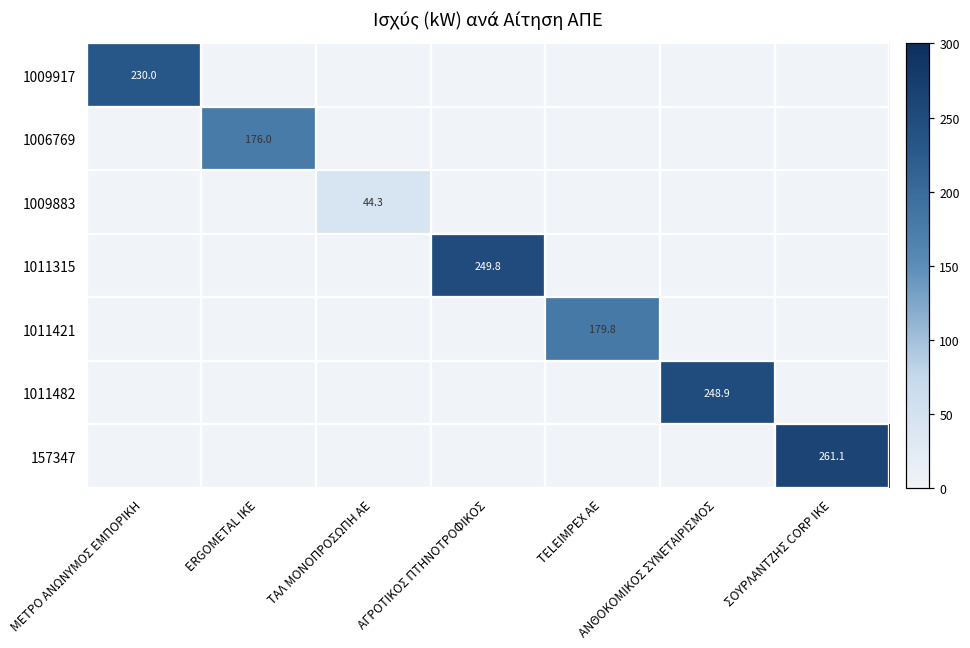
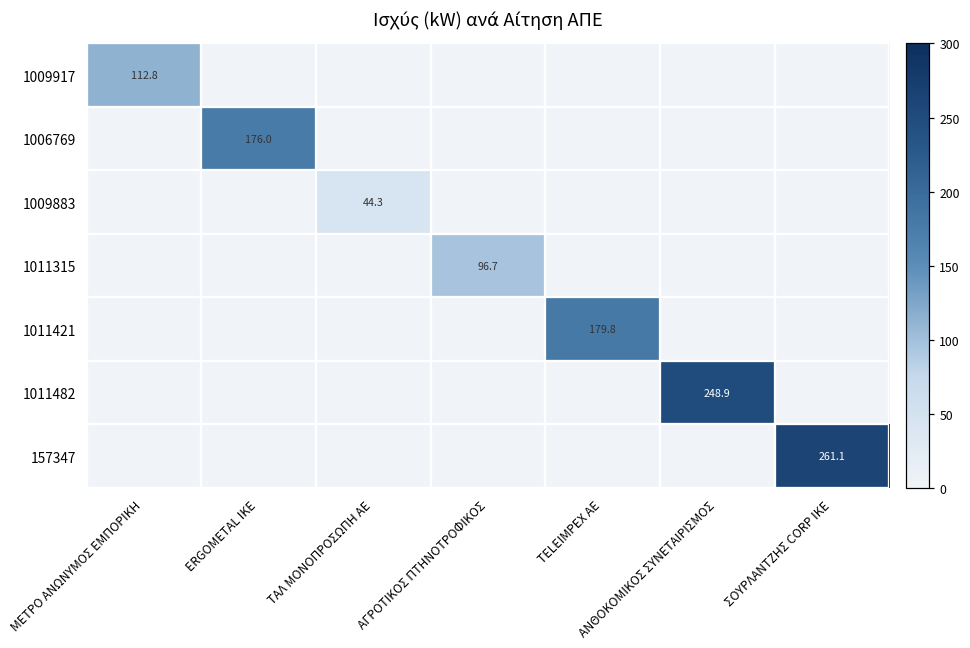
1009917, ΜΕΤΡΟ ΑΝΩΝΥΜΟΣ ΕΜΠΟΡΙΚΗ: 230.0 -> 112.8
1011315, ΑΓΡΟΤΙΚΟΣ ΠΤΗΝΟΤΡΟΦΙΚΟΣ: 249.8 -> 96.7
